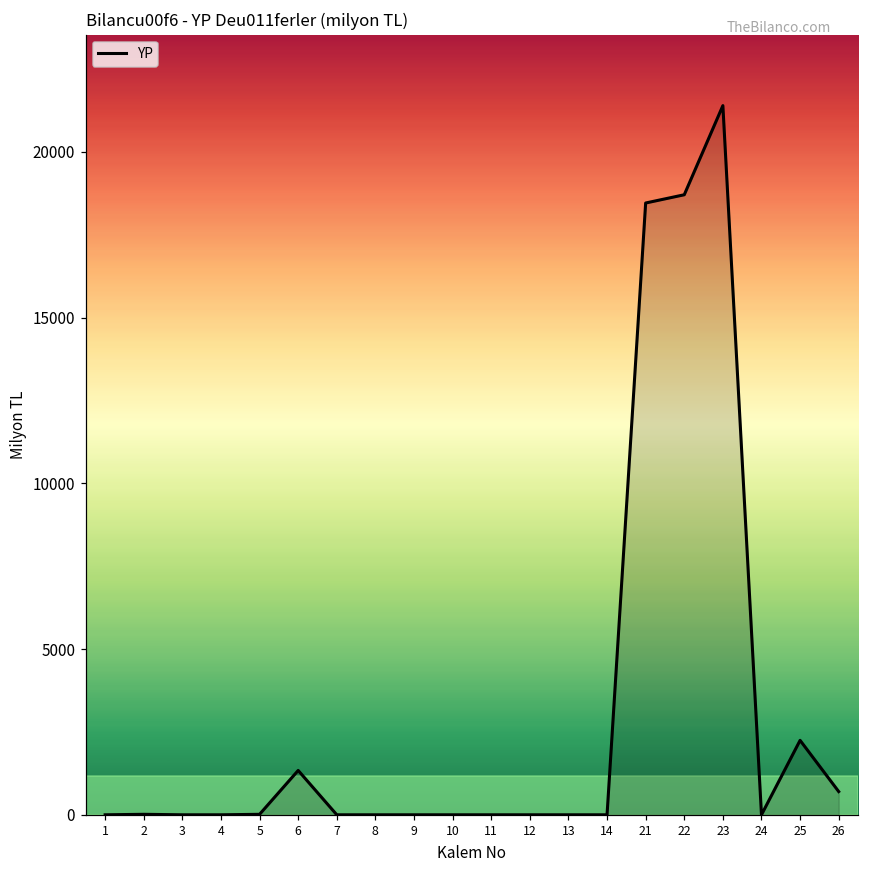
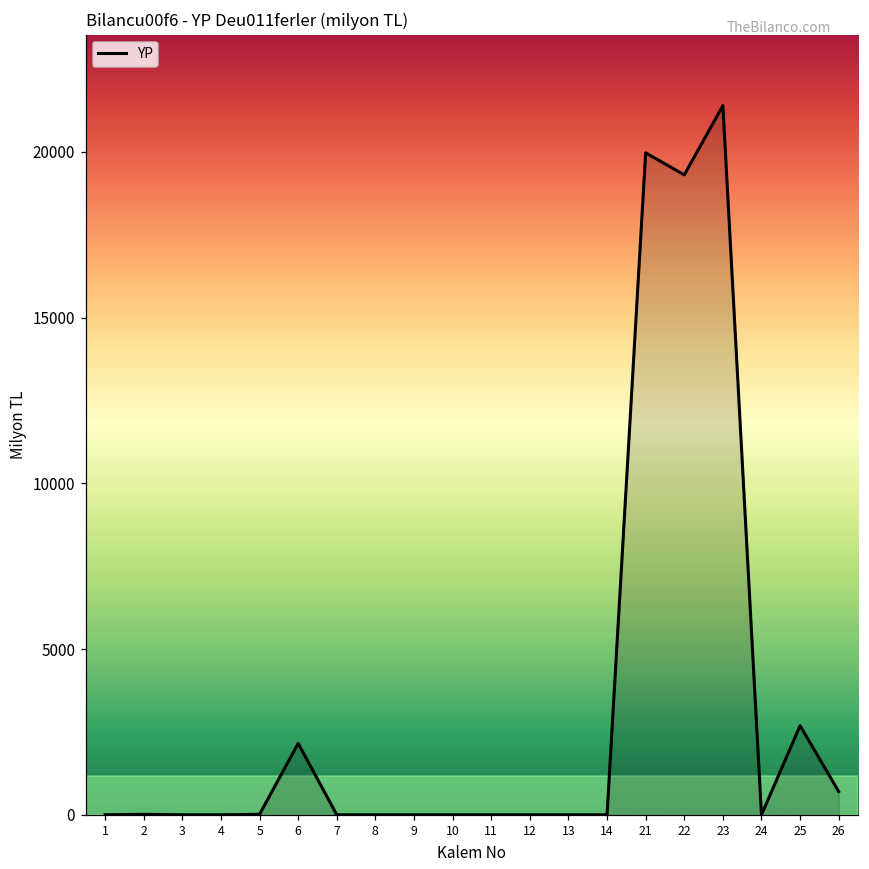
6: 1300 -> 2200
21: 18500 -> 20000
22: 18700 -> 19300
25: 2200 -> 2700
